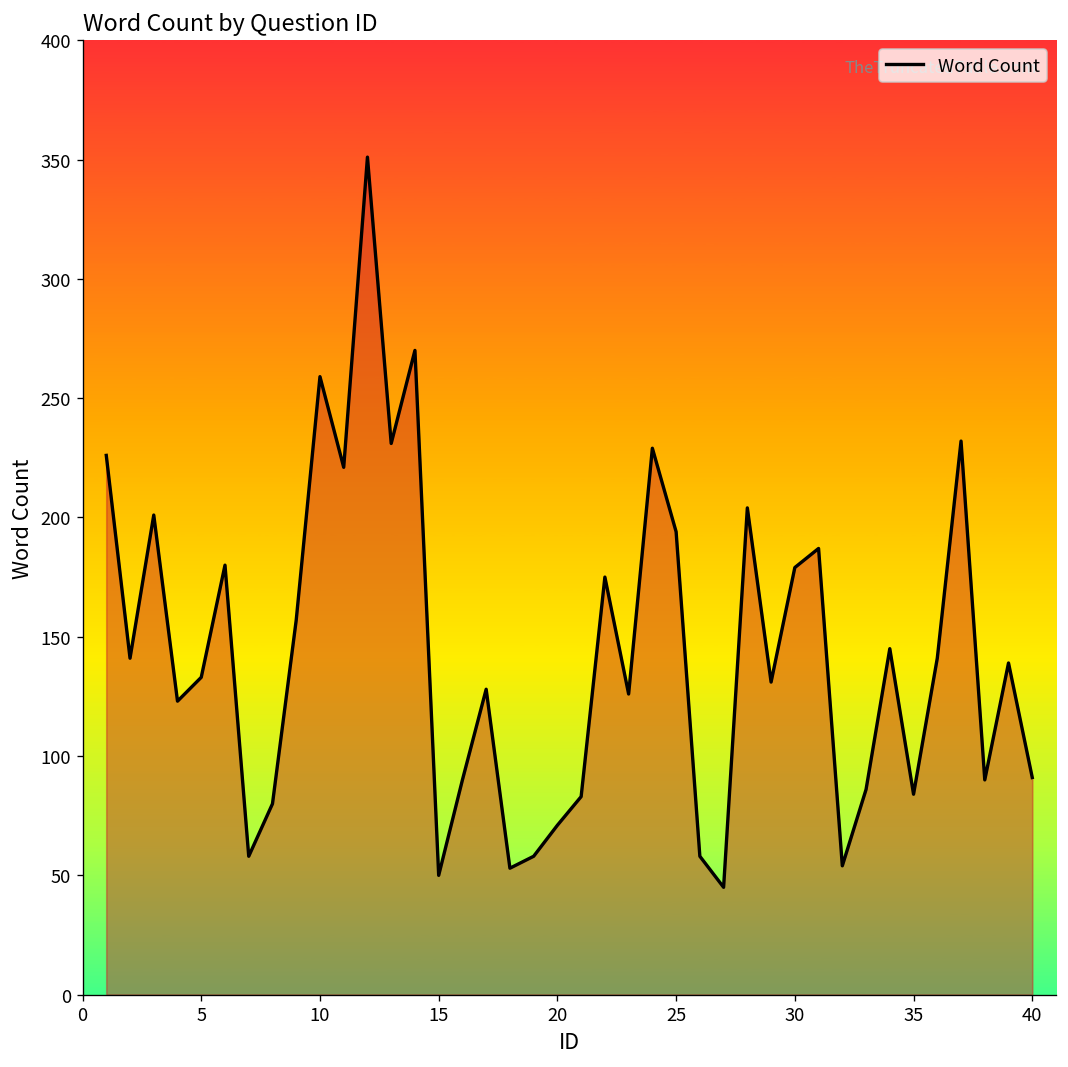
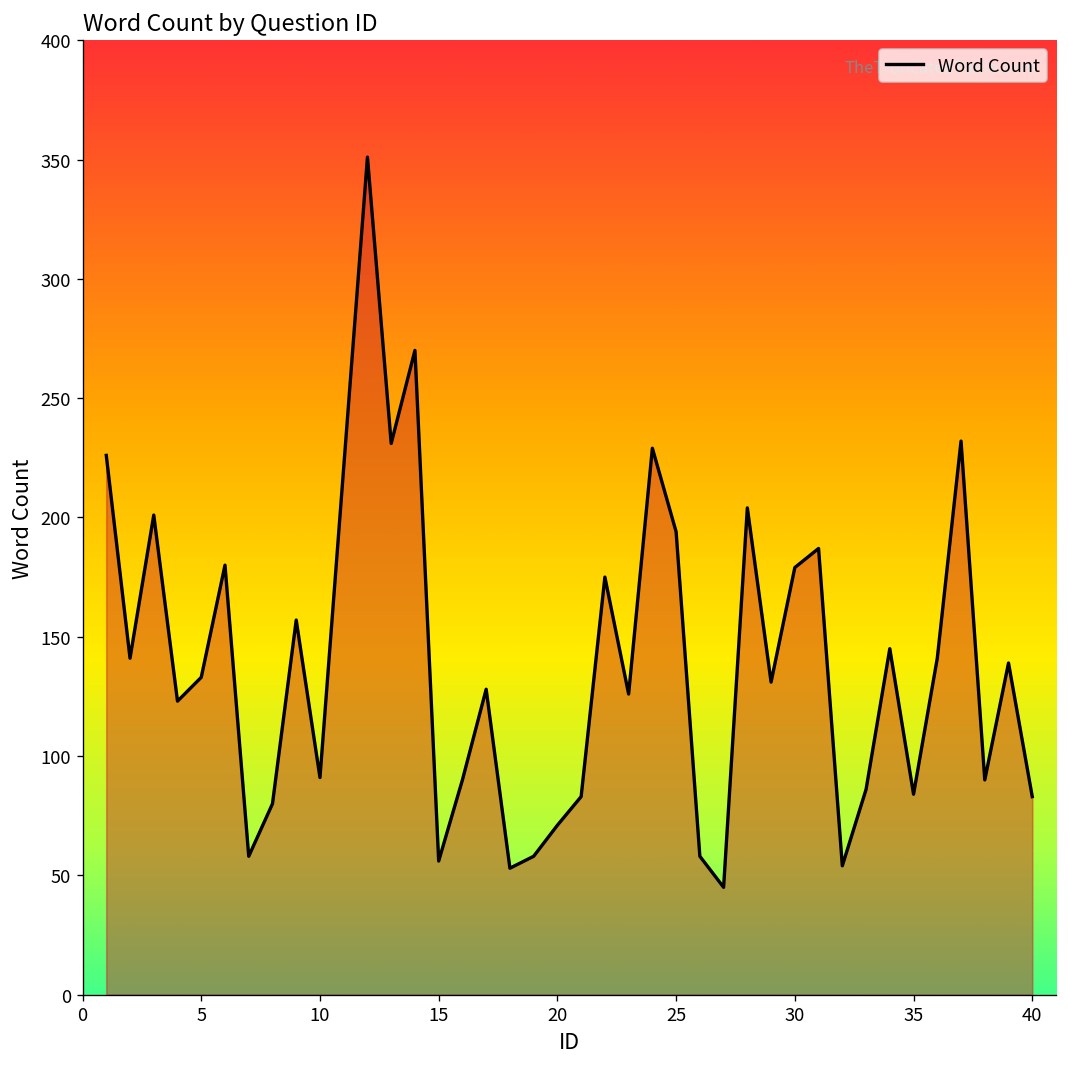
10: 259 -> 91
15: 50 -> 56
40: 91 -> 83
